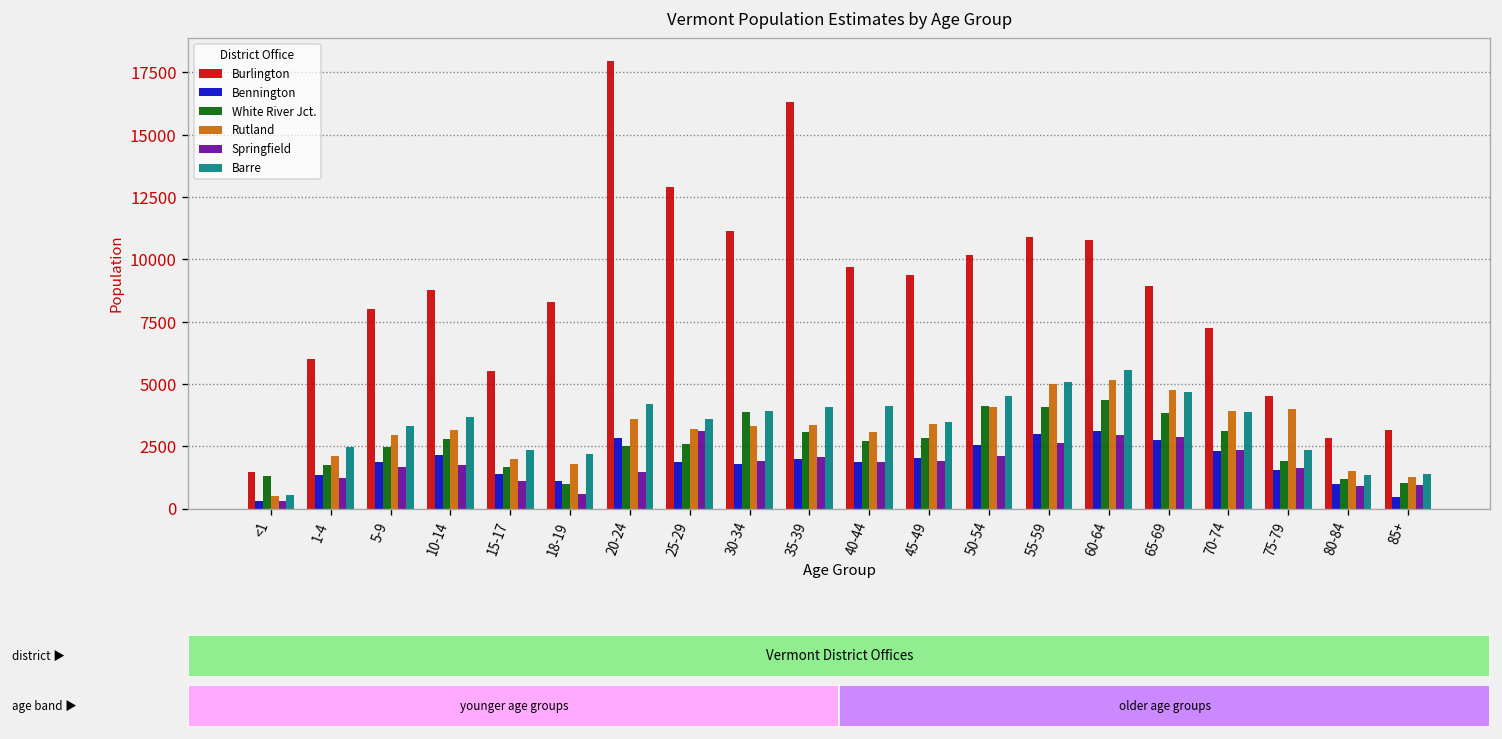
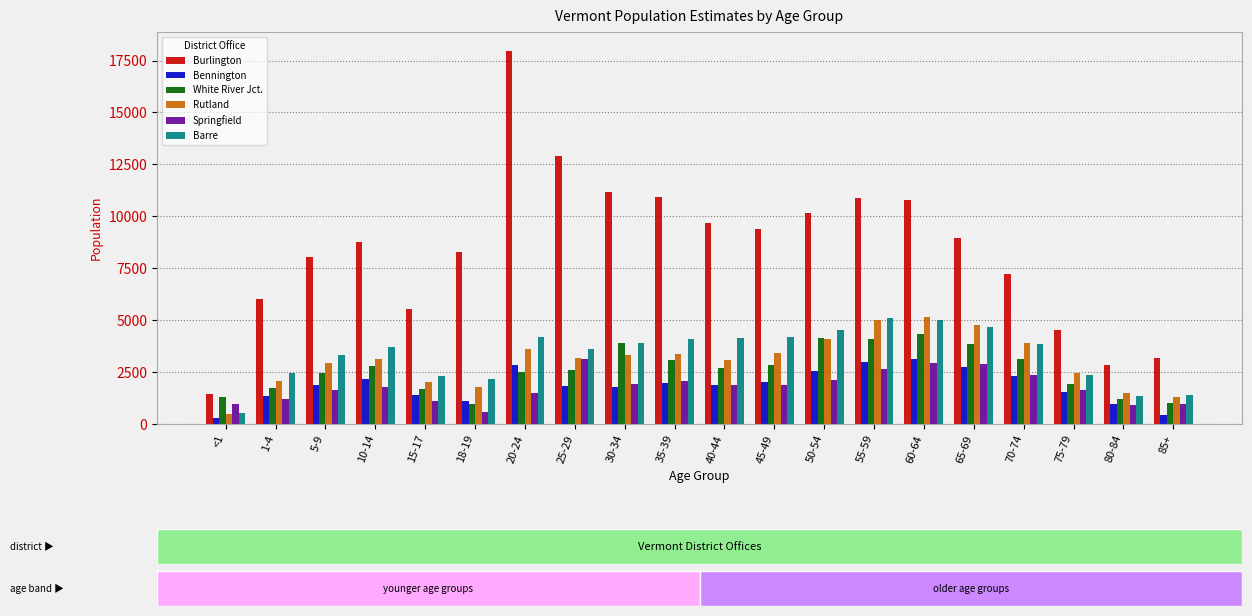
Springfield, <1: 300 -> 900
Burlington, 35-39: 16300 -> 10900
Barre, 45-49: 3500 -> 4200
Barre, 60-64: 5600 -> 5000
Rutland, 75-79: 4000 -> 2500
